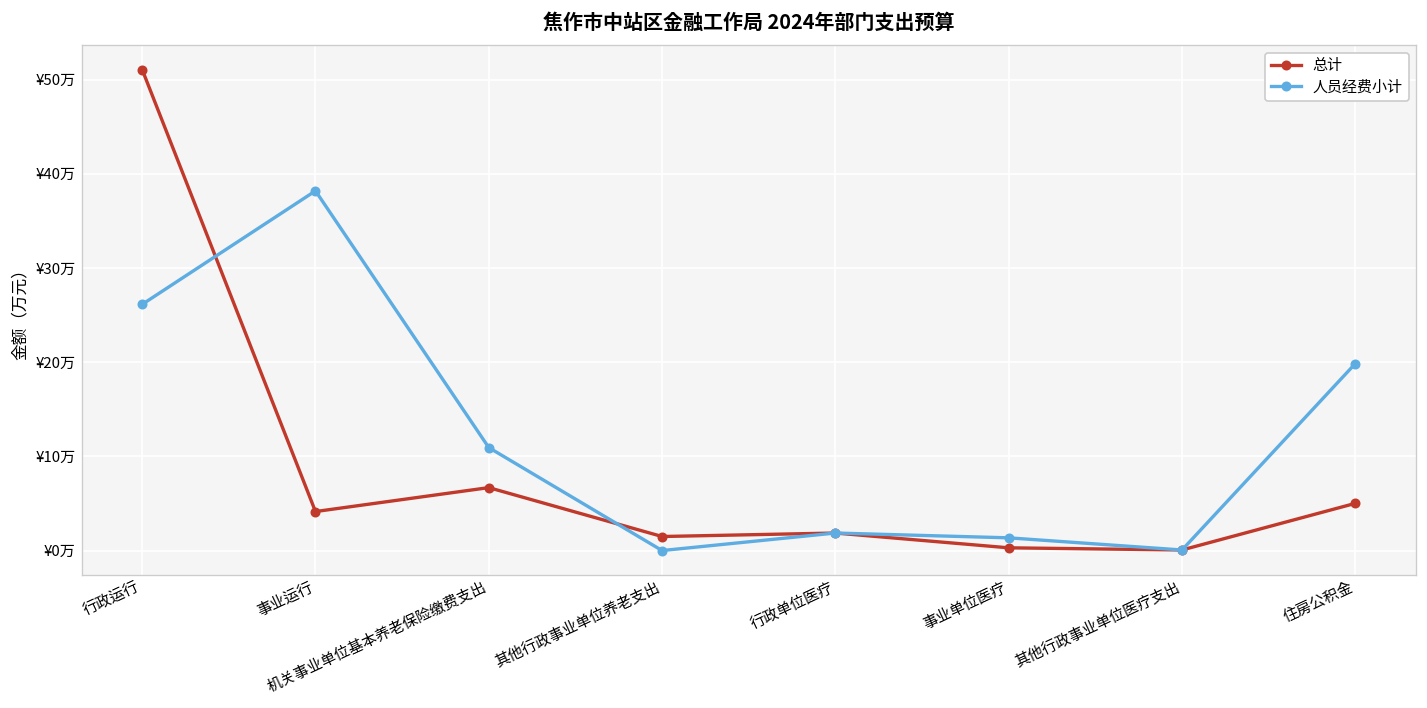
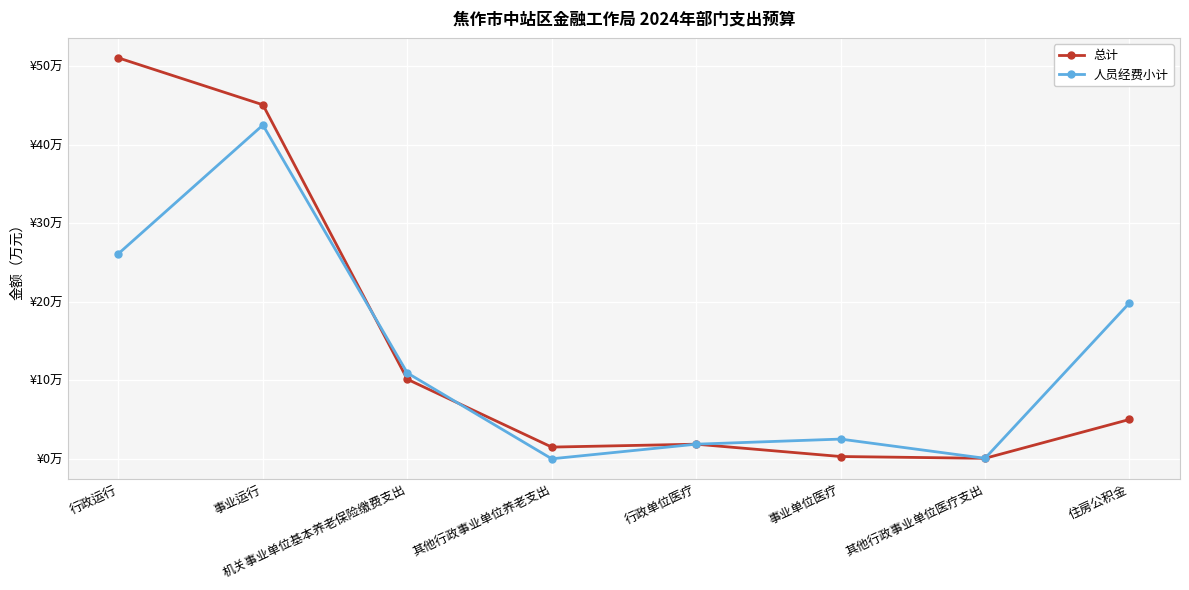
总计, 事业运行: ¥4万 -> ¥45万
人员经费小计, 事业运行: ¥38万 -> ¥43万
总计, 机关事业单位基本养老保险缴费支出: ¥7万 -> ¥10万
人员经费小计, 事业单位医疗: ¥1万 -> ¥3万
